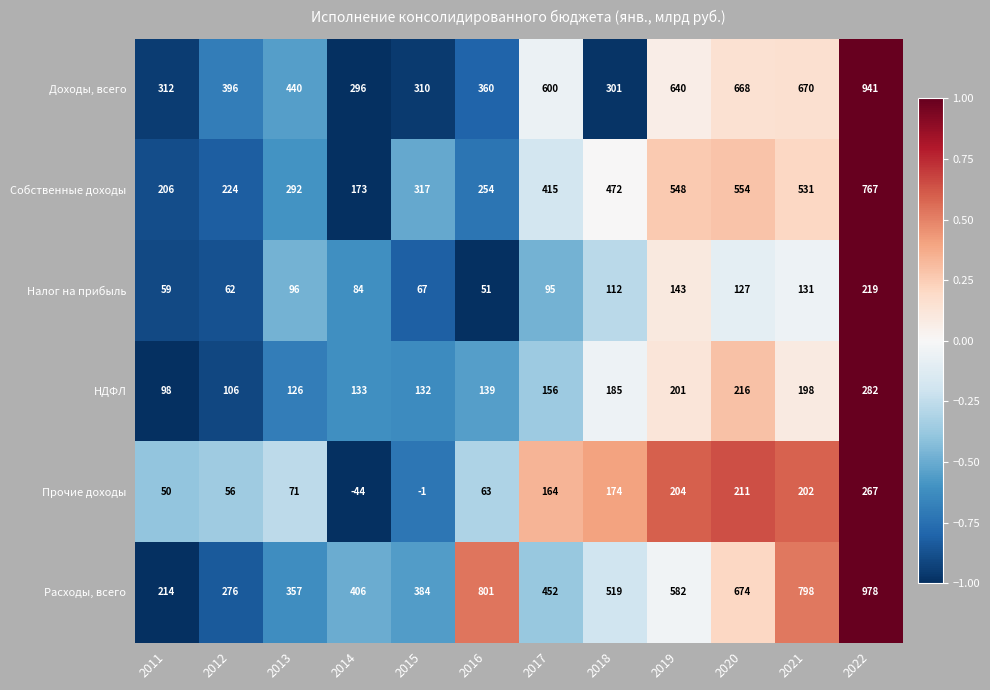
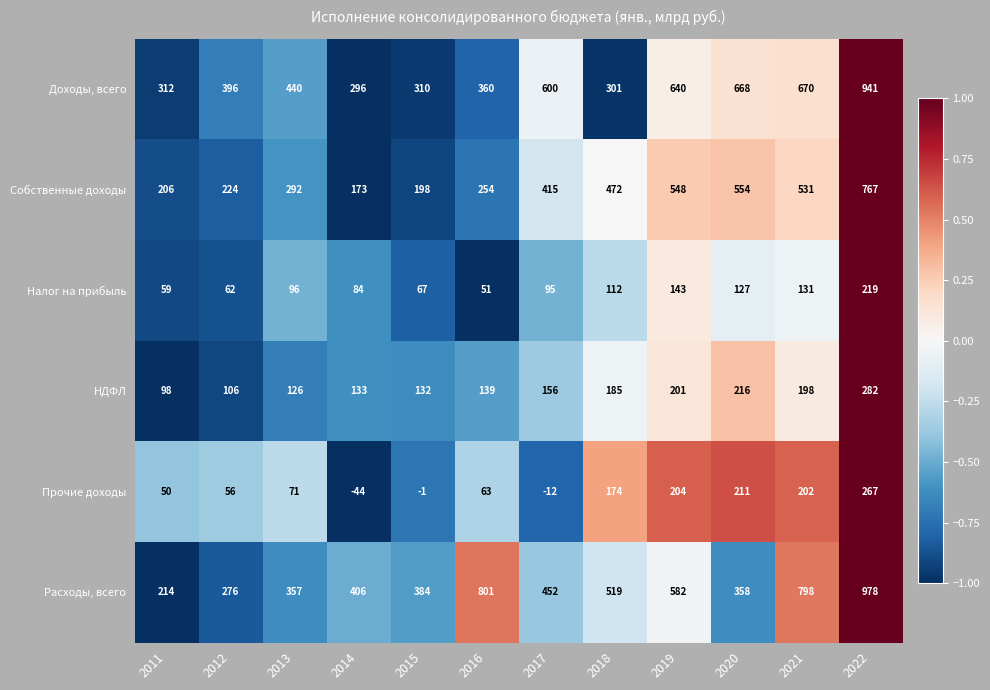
Собственные доходы, 2015: 317 -> 198
Прочие доходы, 2017: 164 -> -12
Расходы, всего, 2020: 674 -> 358
